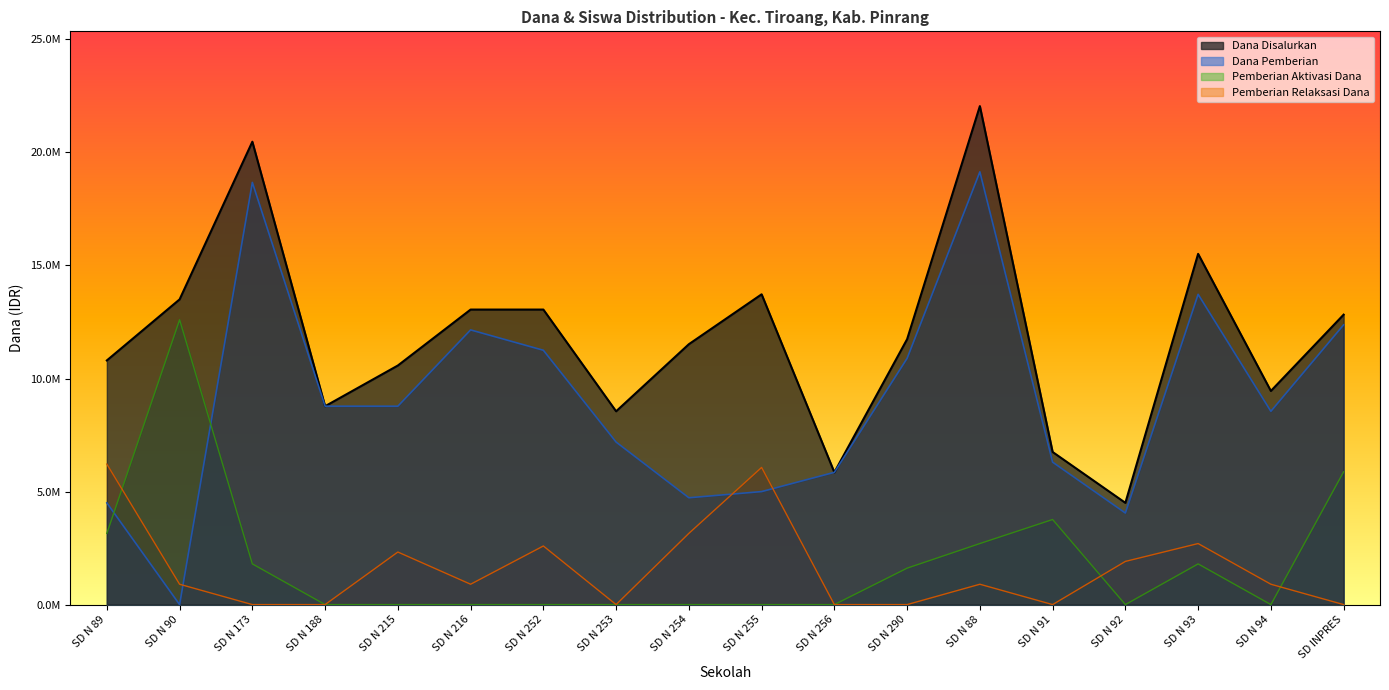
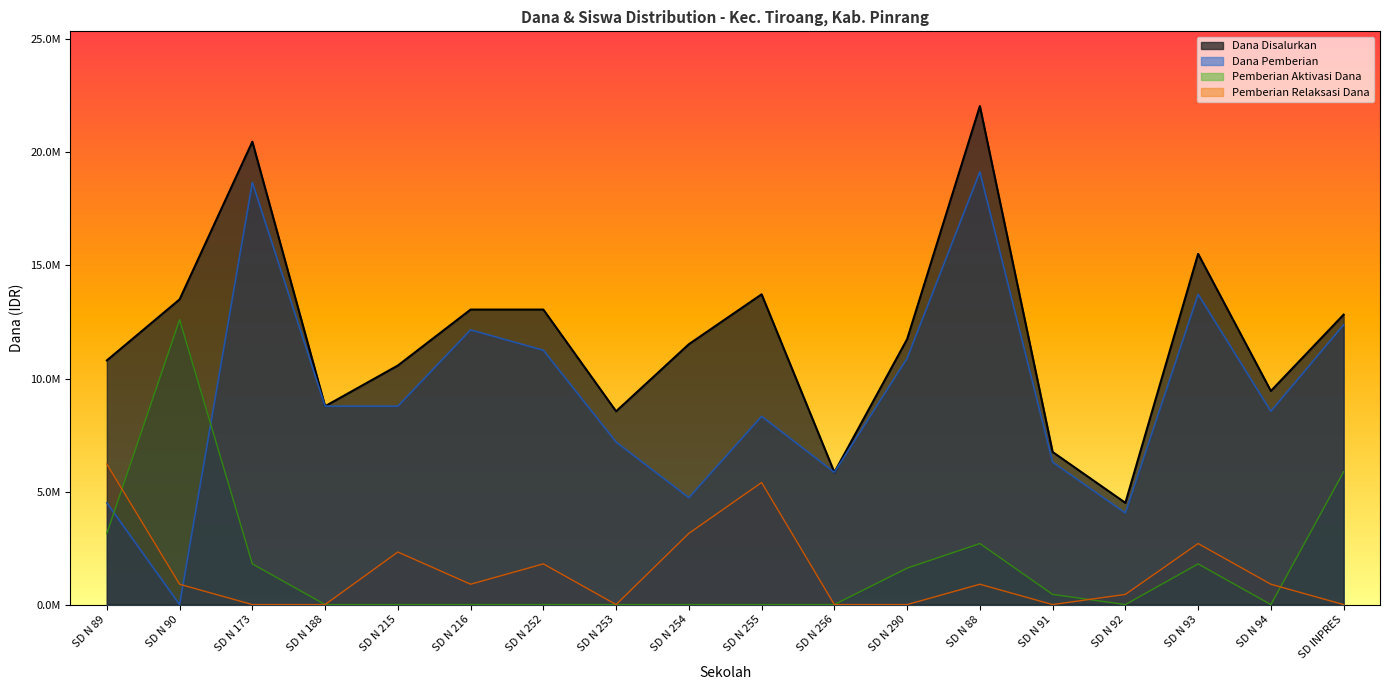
Pemberian Relaksasi Dana, SD N 252: 2600000 -> 1800000
Dana Pemberian, SD N 255: 5000000 -> 8300000
Pemberian Relaksasi Dana, SD N 255: 6100000 -> 5400000
Pemberian Aktivasi Dana, SD N 91: 3800000 -> 500000
Pemberian Relaksasi Dana, SD N 92: 1900000 -> 500000
